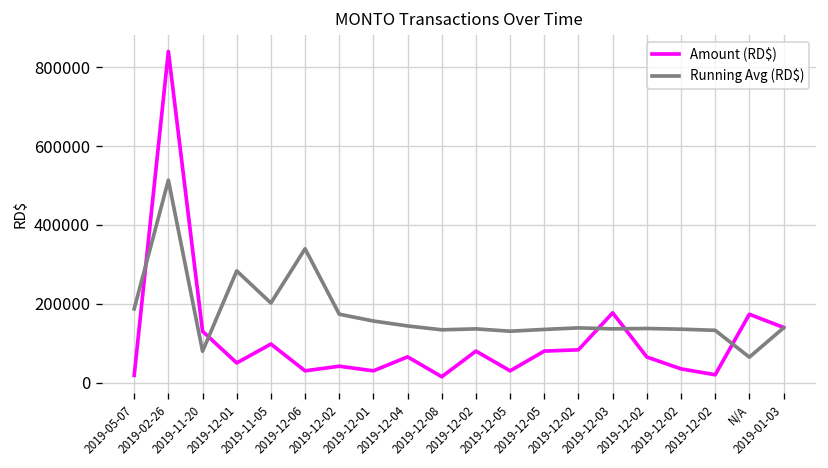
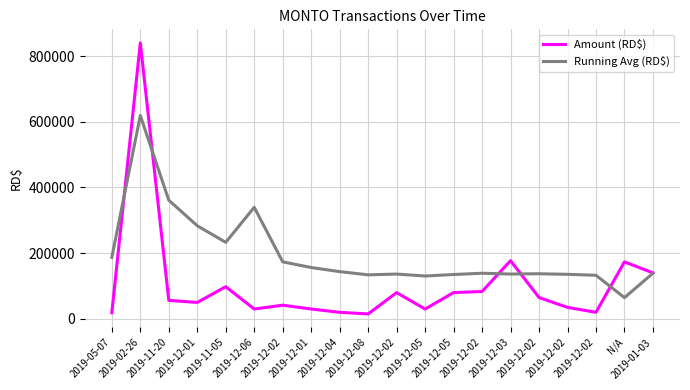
Running Avg (RD$), 2019-02-26: 510000 -> 620000
Amount (RD$), 2019-11-20: 130000 -> 60000
Running Avg (RD$), 2019-11-20: 80000 -> 360000
Running Avg (RD$), 2019-11-05: 200000 -> 230000
Amount (RD$), 2019-12-04: 70000 -> 20000
